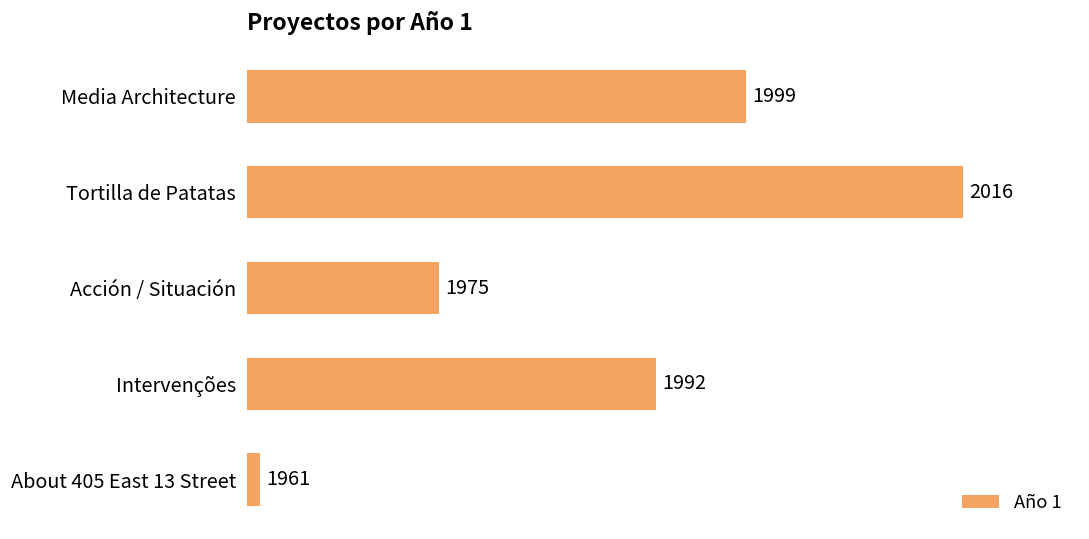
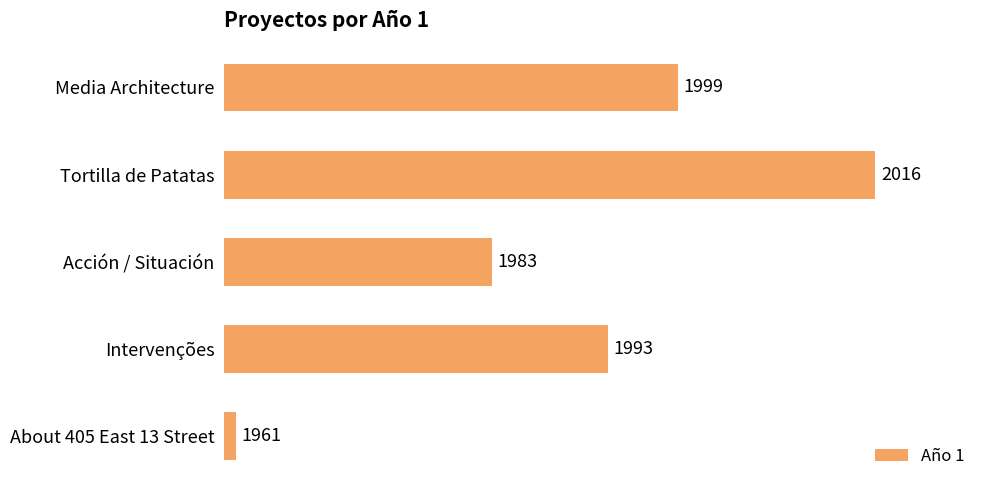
Acción / Situación: 1975 -> 1983
Intervenções: 1992 -> 1993
